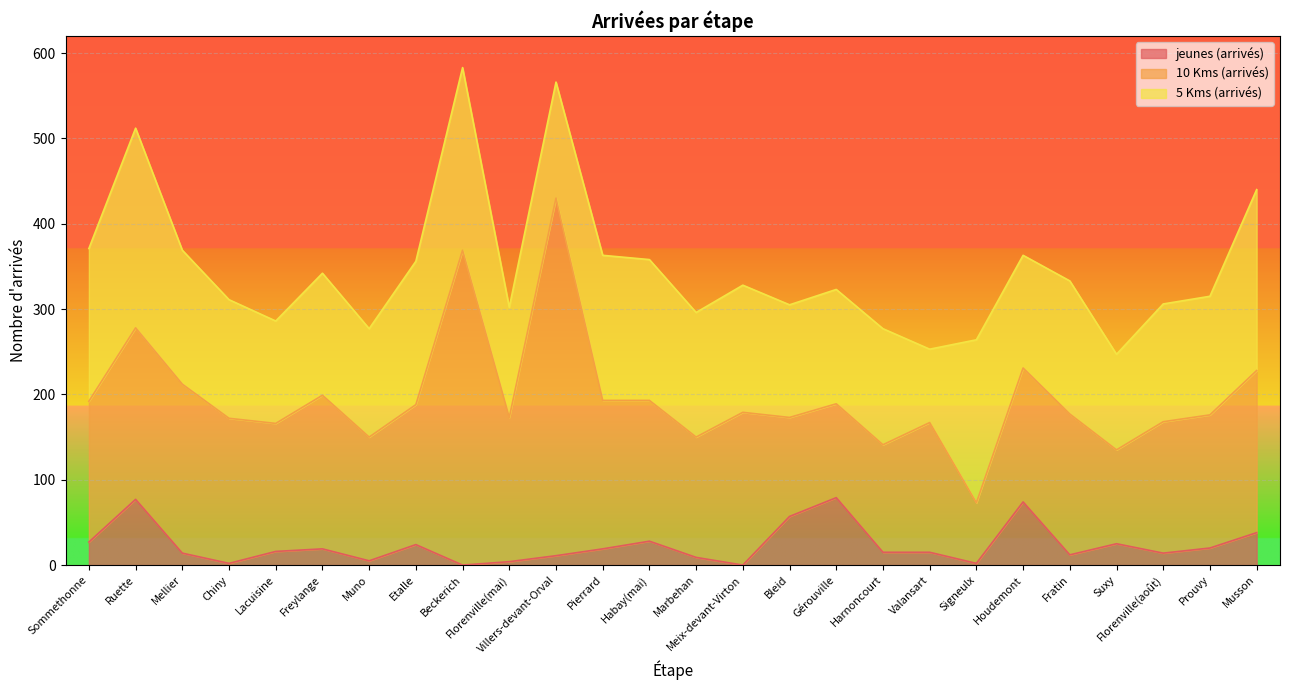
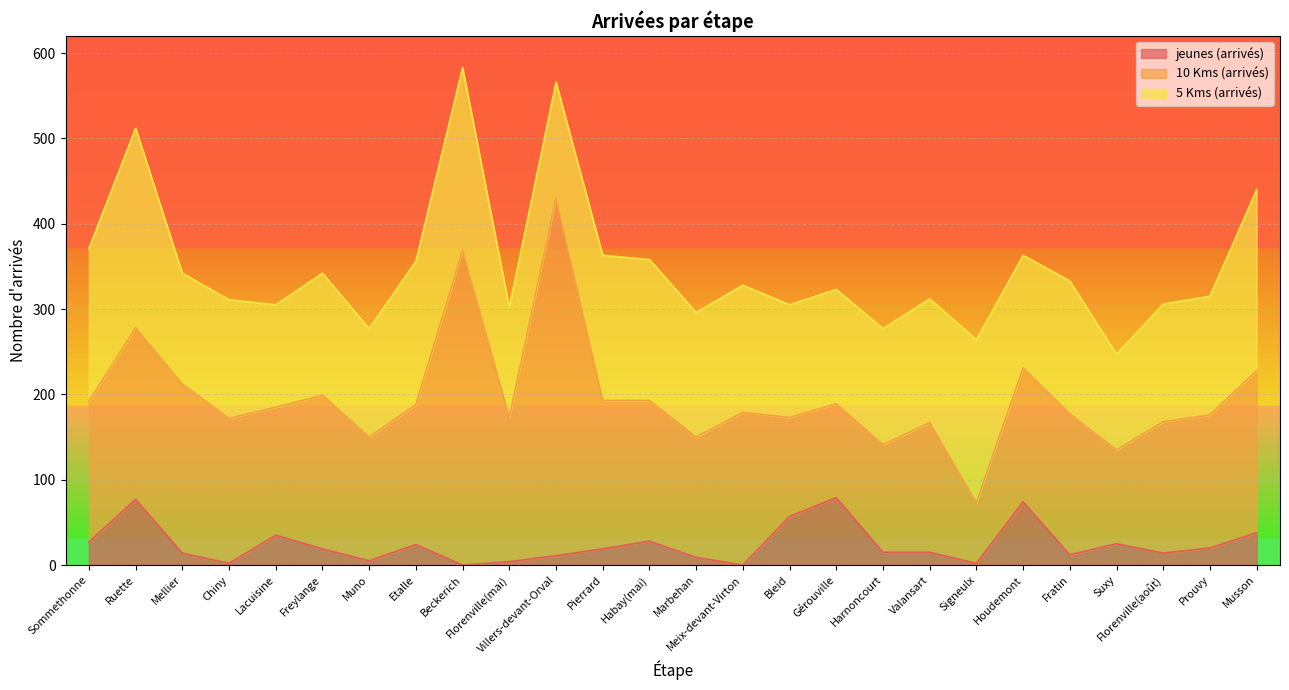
5 Kms (arrivés), Mellier: 160 -> 130
jeunes (arrivés), Lacuisine: 20 -> 40
5 Kms (arrivés), Valansart: 90 -> 150
